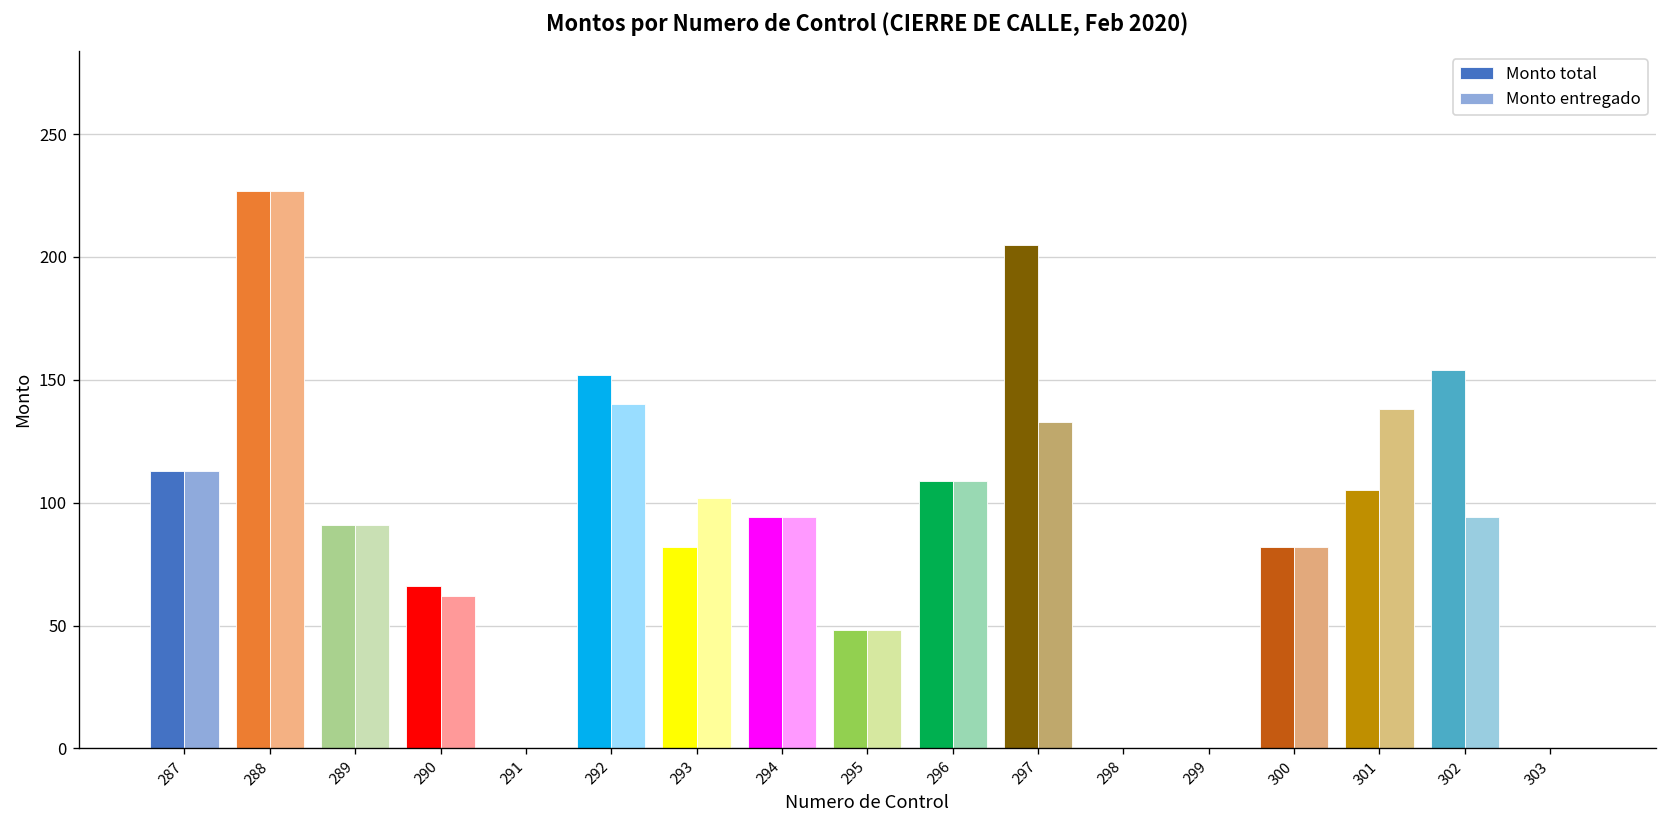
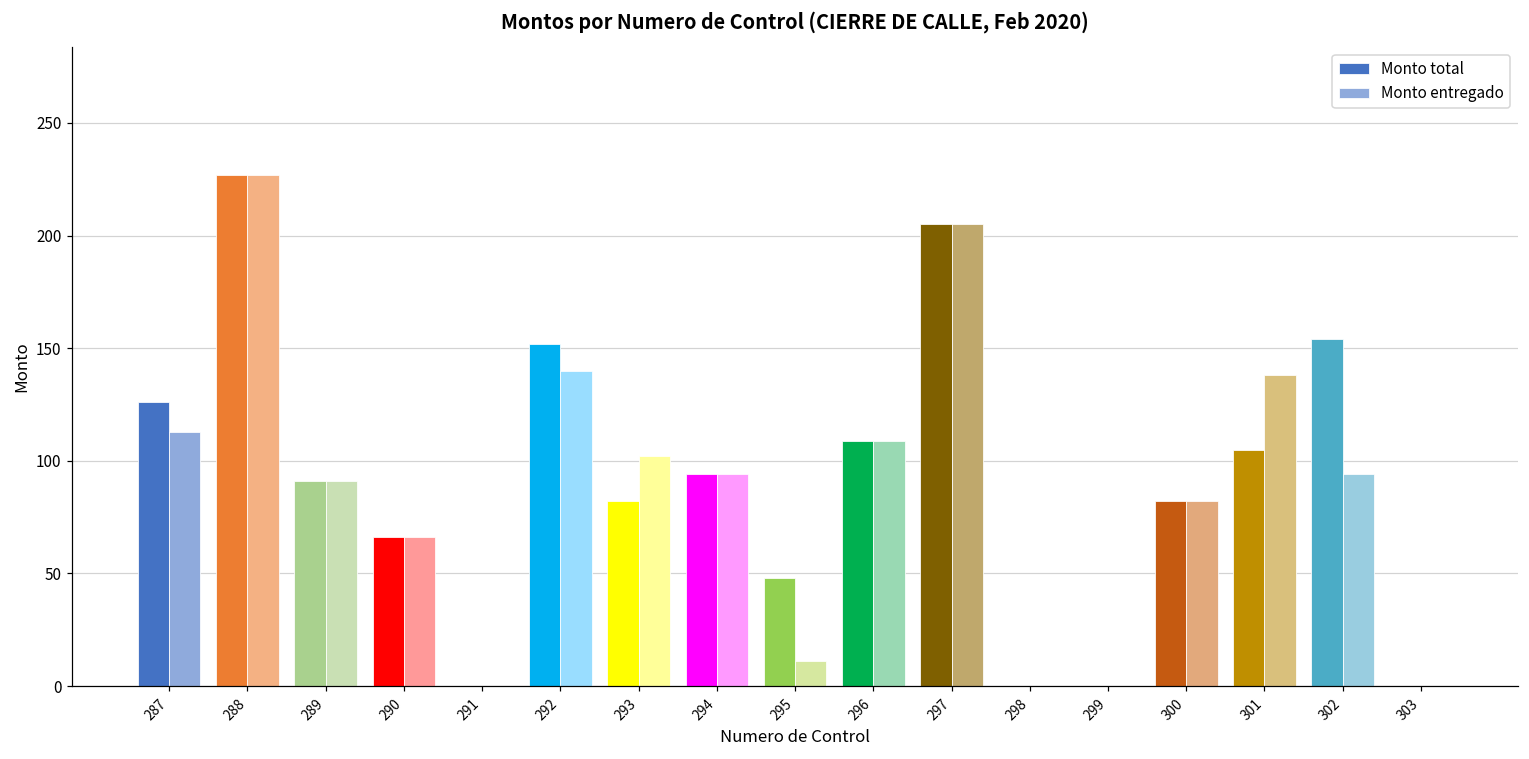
Monto total, 287: 113 -> 126
Monto entregado, 290: 62 -> 66
Monto entregado, 295: 48 -> 11
Monto entregado, 297: 133 -> 205
